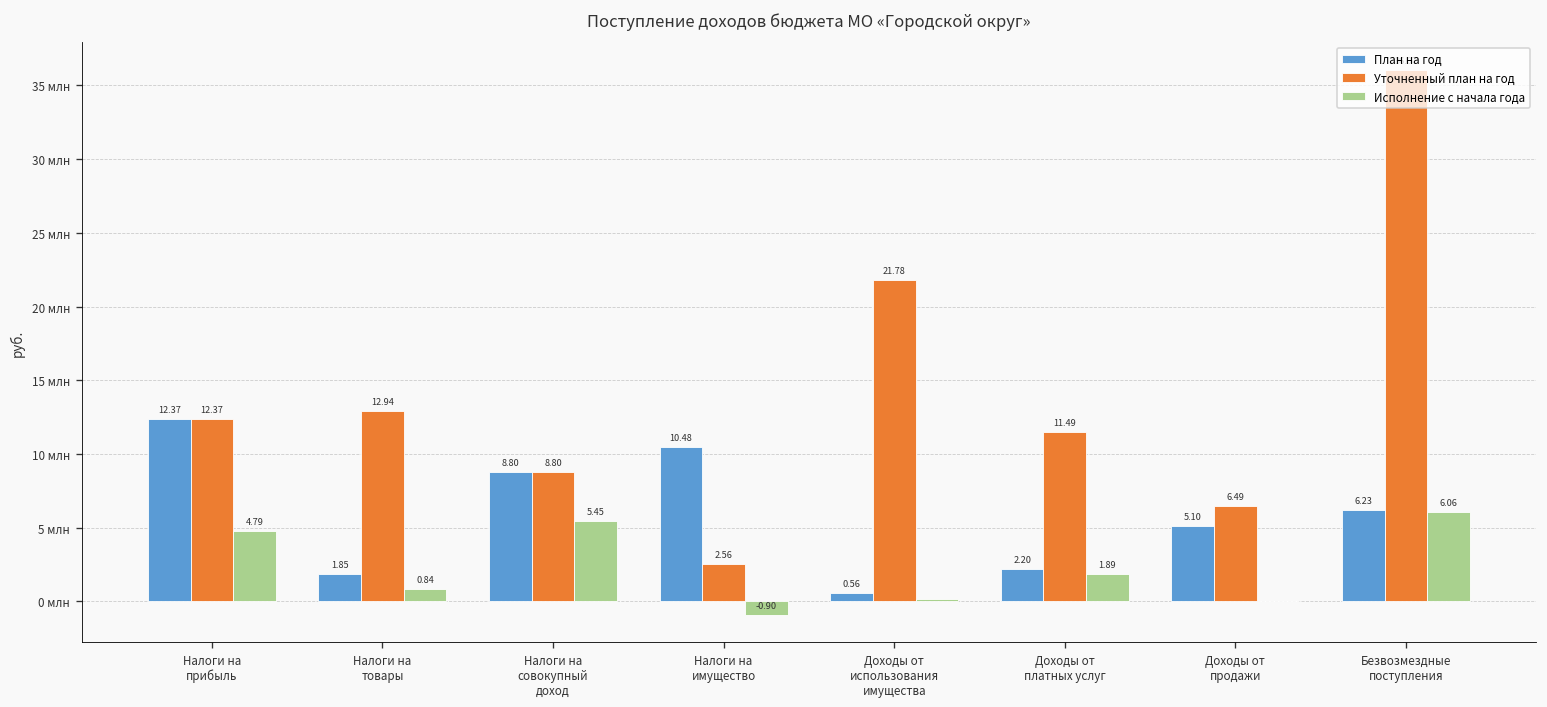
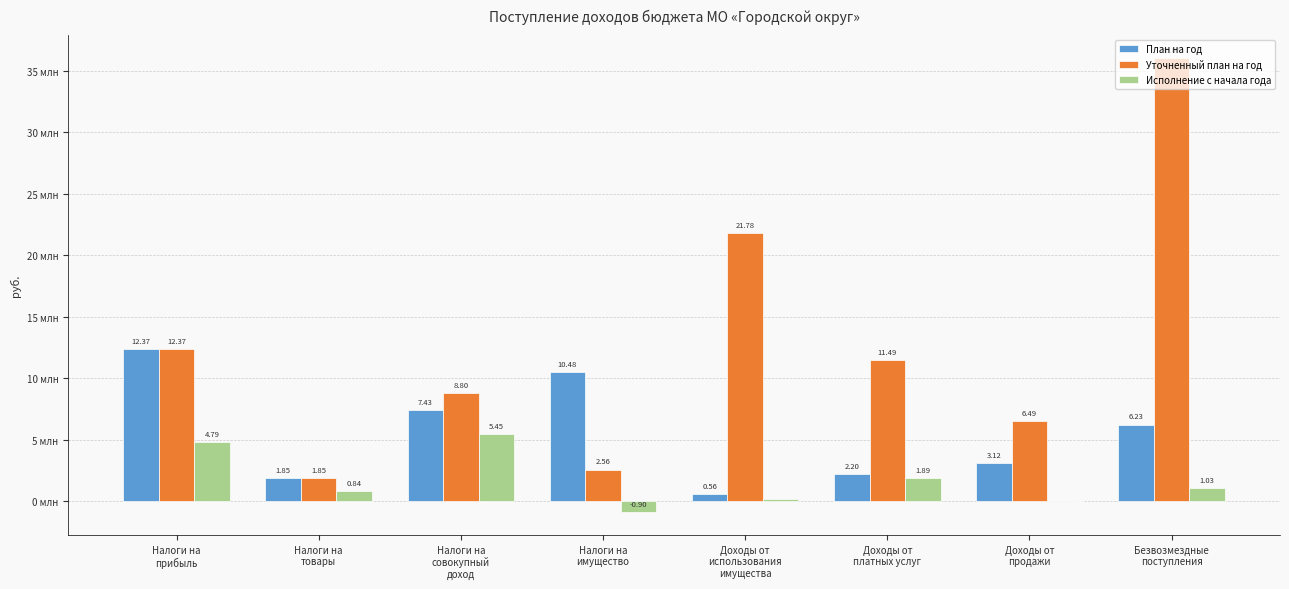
Уточненный план на год, Налоги на товары: 12.94 -> 1.85
План на год, Налоги на совокупный доход: 8.80 -> 7.43
План на год, Доходы от продажи: 5.10 -> 3.12
Исполнение с начала года, Безвозмездные поступления: 6.06 -> 1.03
